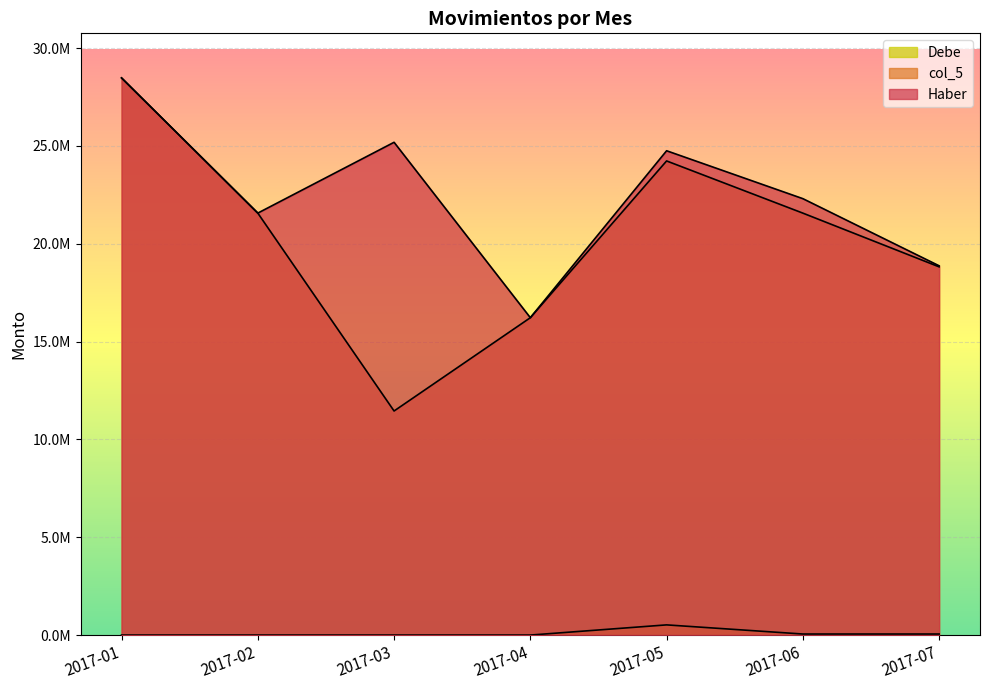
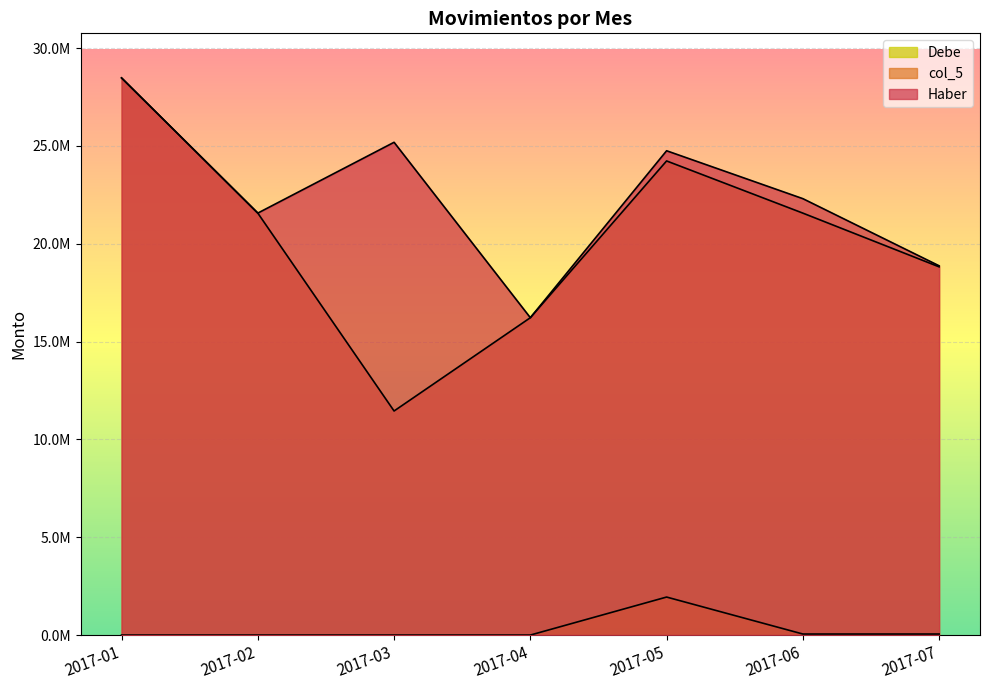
Debe, 2017-05: 500000 -> 1900000
